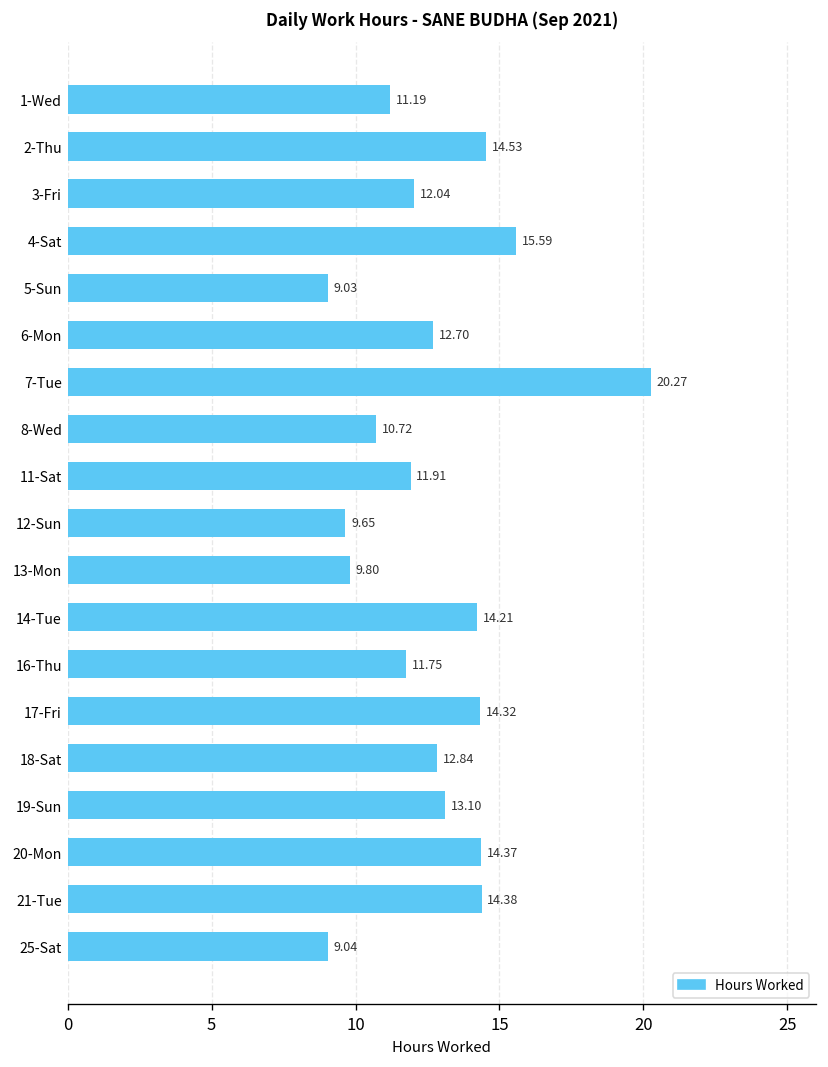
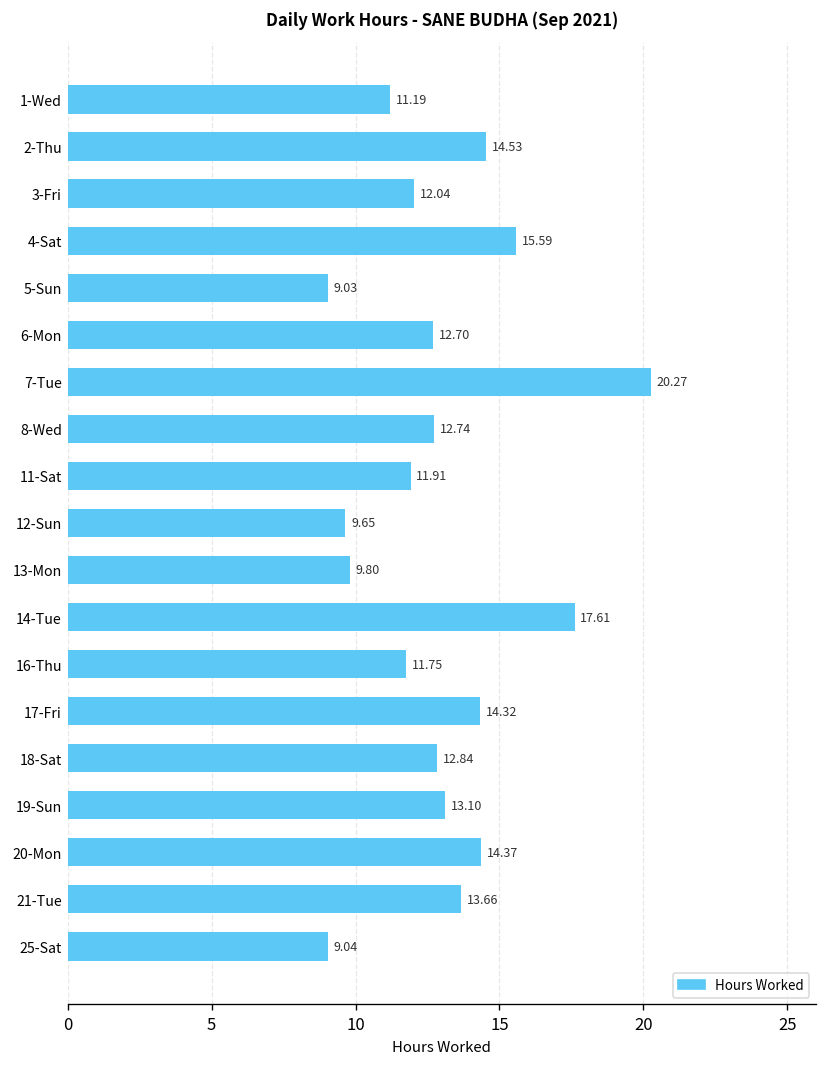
8-Wed: 10.72 -> 12.74
14-Tue: 14.21 -> 17.61
21-Tue: 14.38 -> 13.66
